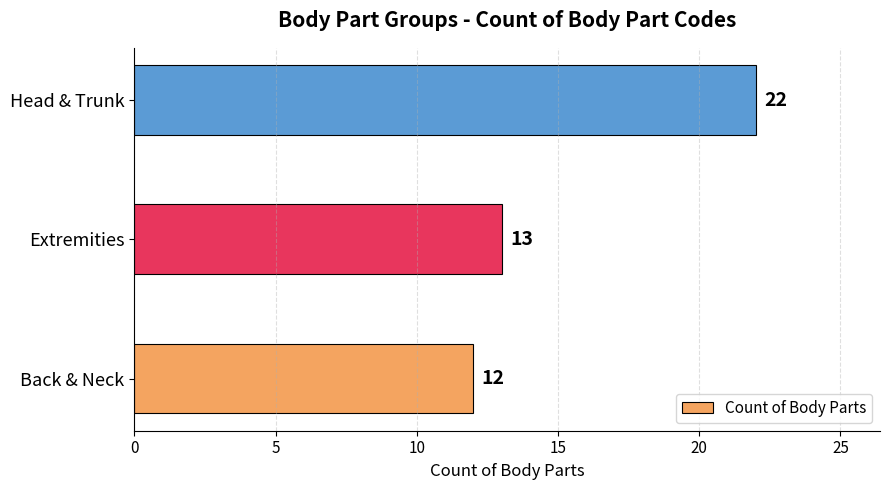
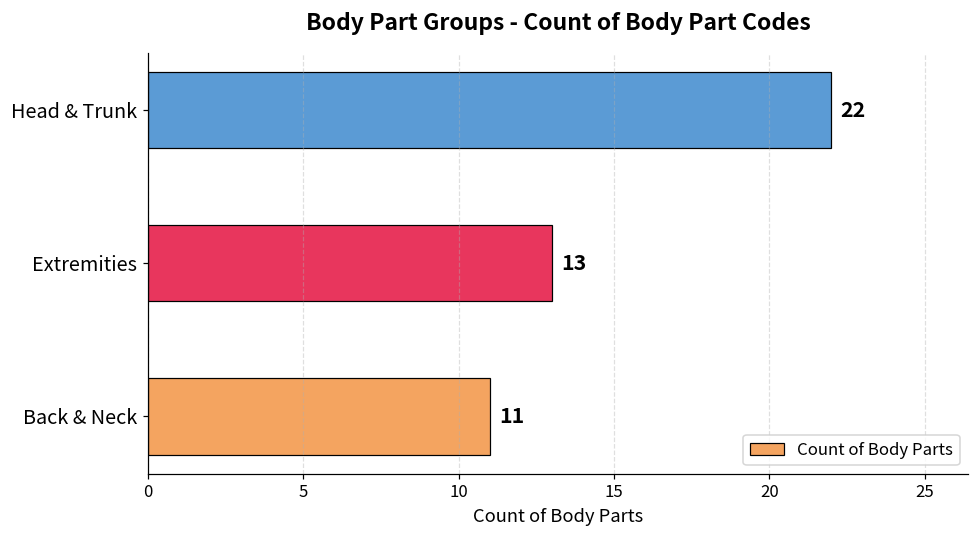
Back & Neck: 12 -> 11
